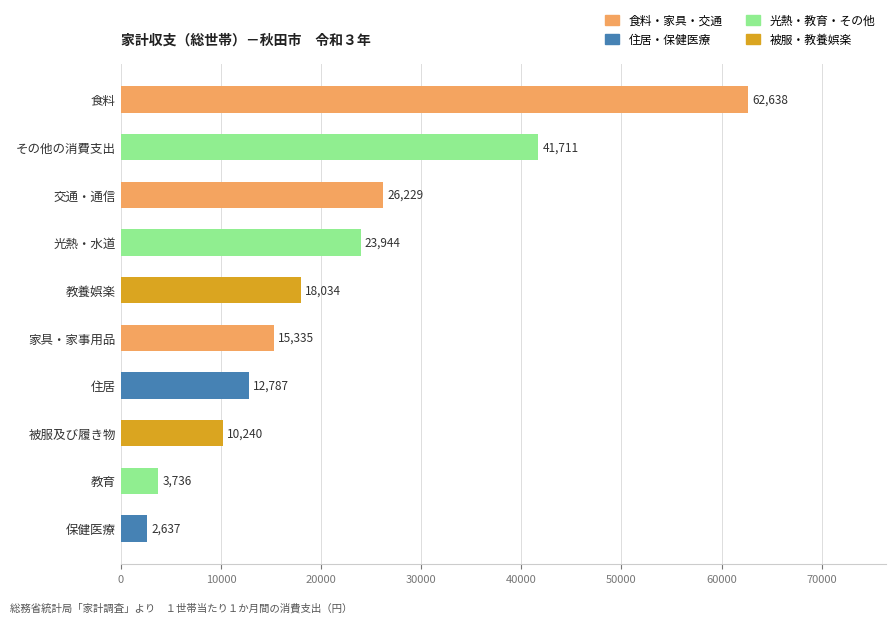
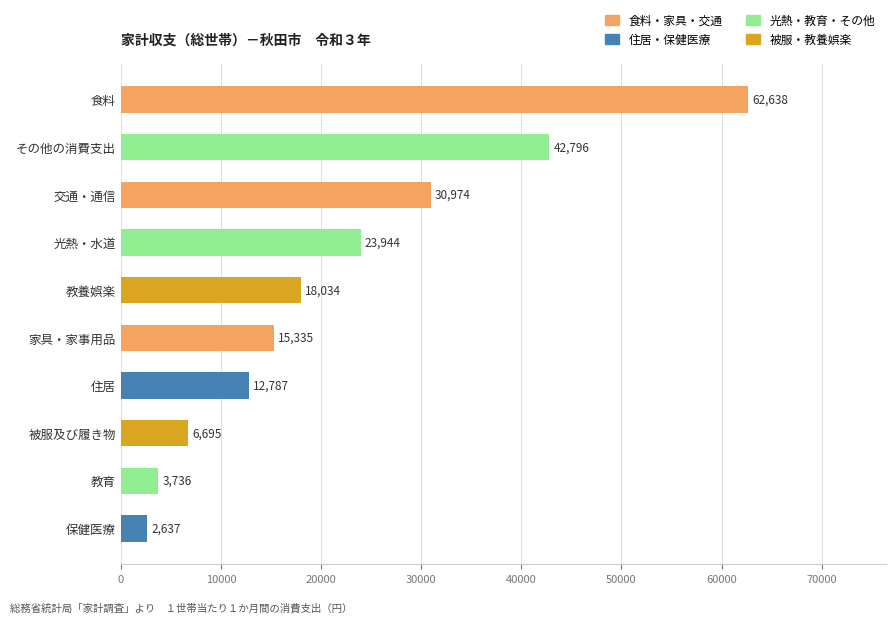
その他の消費支出: 41,711 -> 42,796
交通・通信: 26,229 -> 30,974
被服及び履き物: 10,240 -> 6,695
